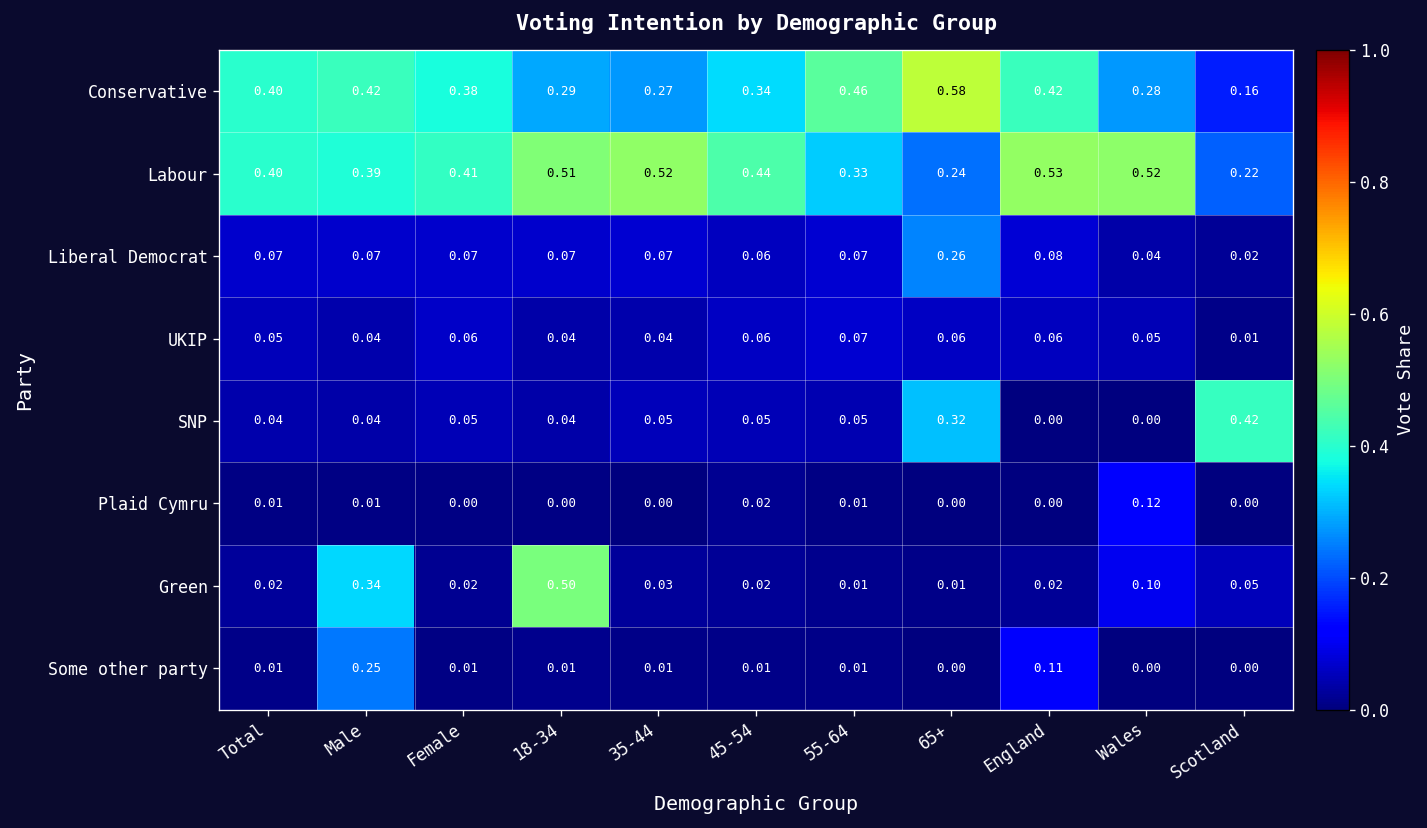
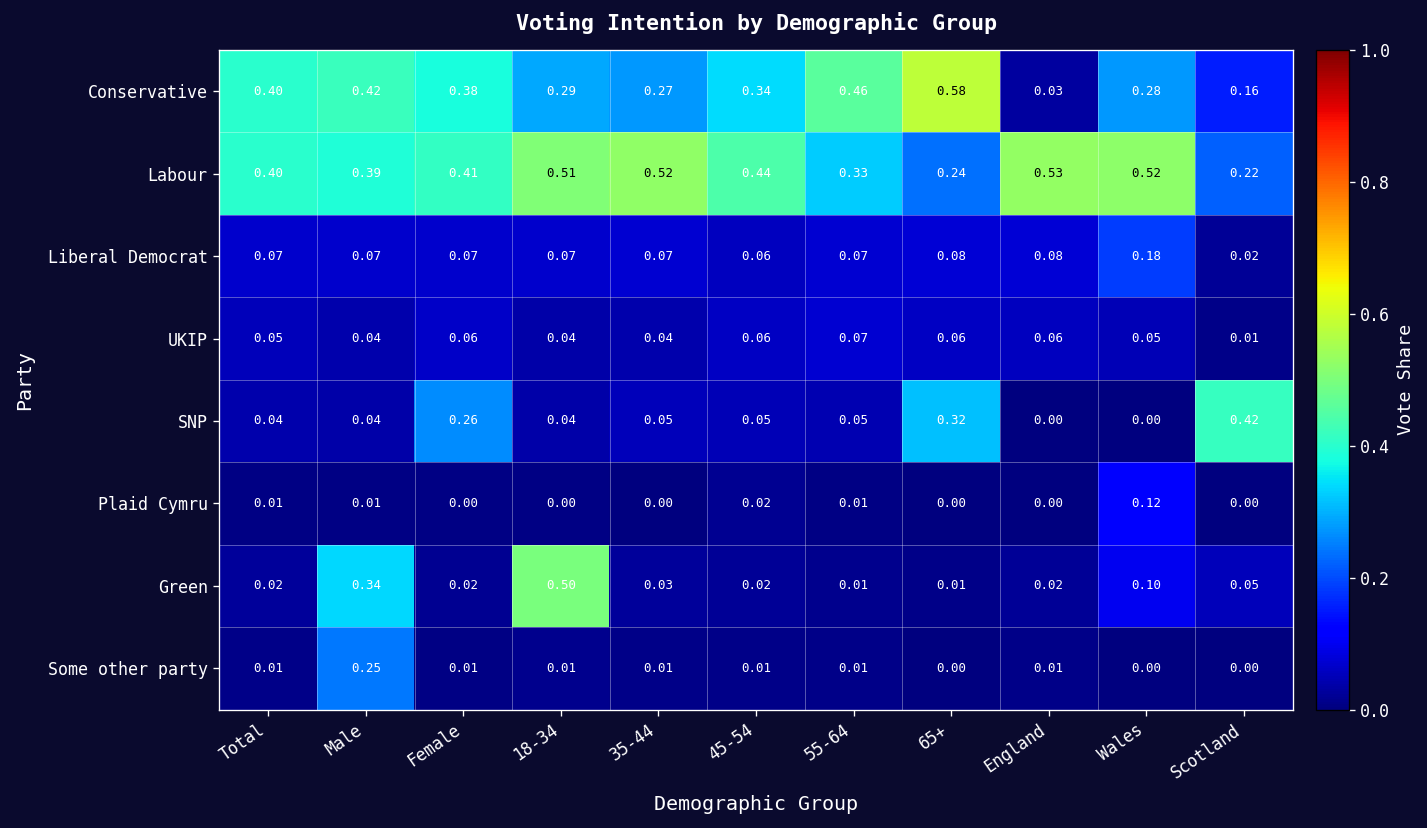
Conservative, England: 0.42 -> 0.03
Liberal Democrat, 65+: 0.26 -> 0.08
Liberal Democrat, Wales: 0.04 -> 0.18
SNP, Female: 0.05 -> 0.26
Some other party, England: 0.11 -> 0.01
